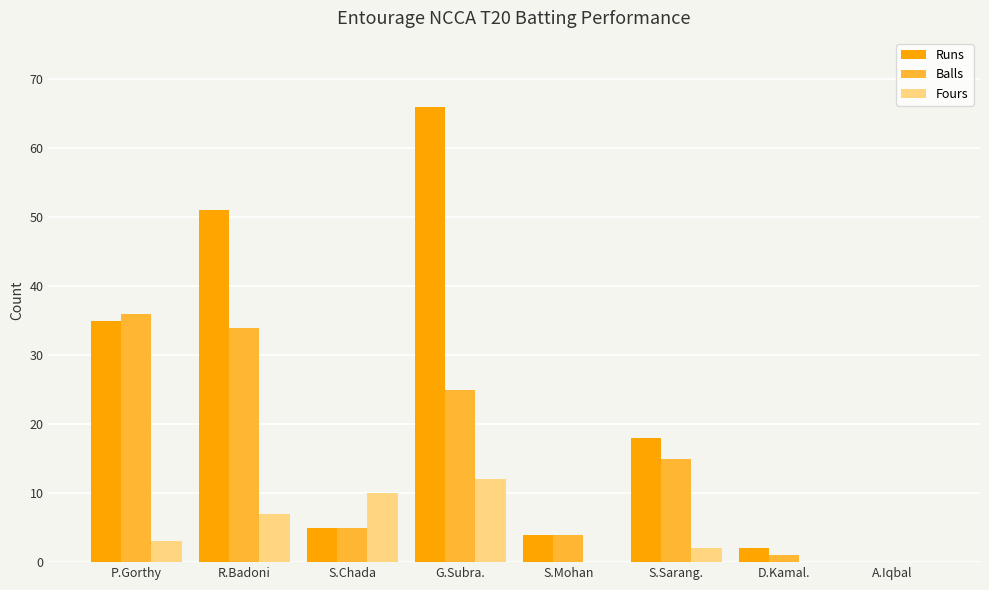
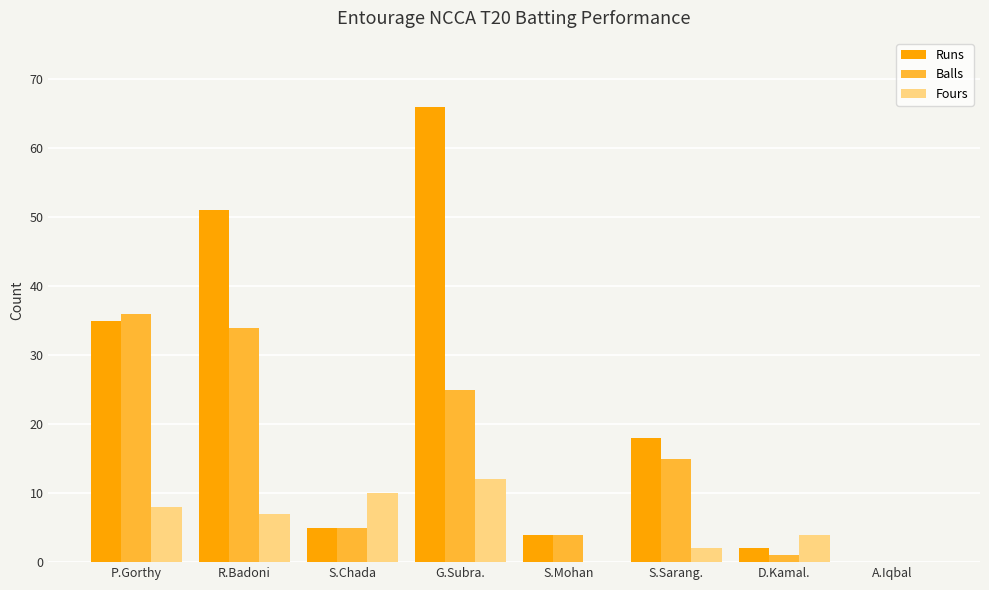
Fours, P.Gorthy: 3 -> 8
Fours, D.Kamal.: 0 -> 4
